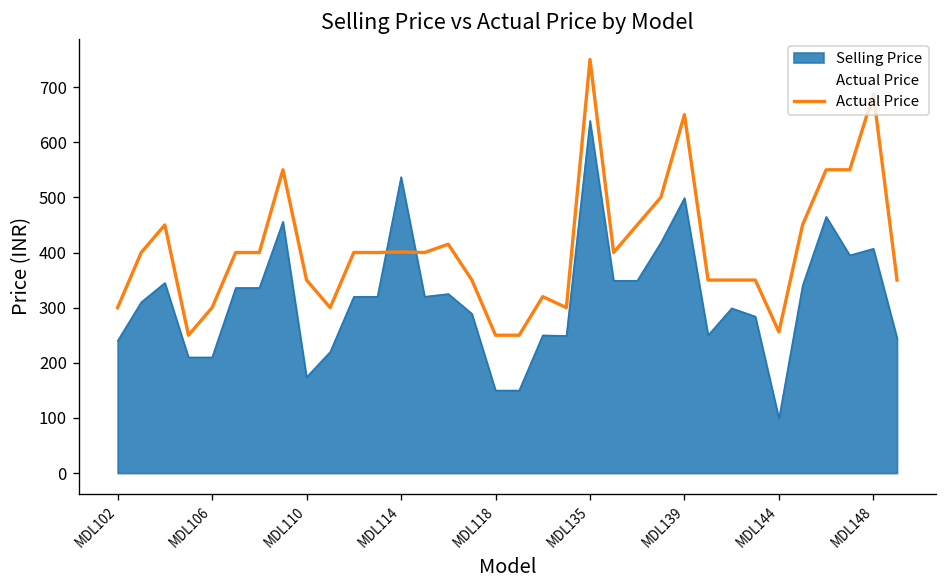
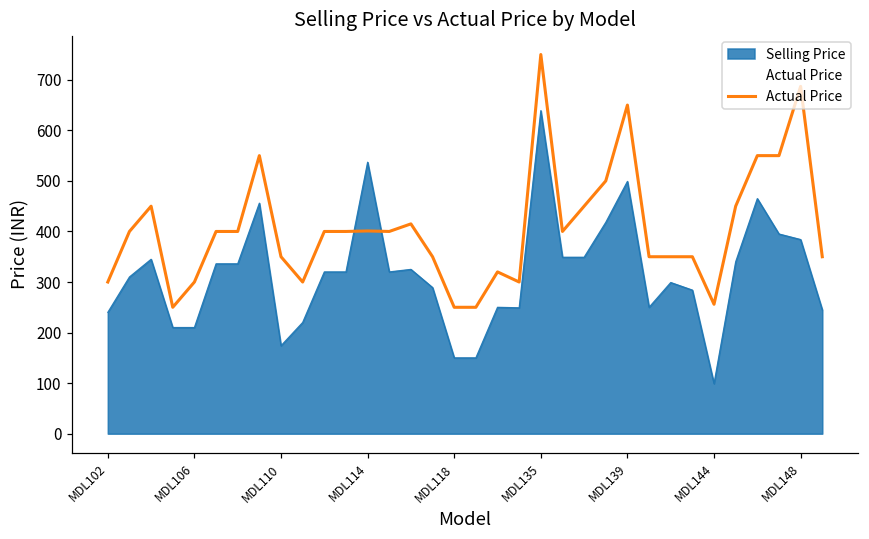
Selling Price, MDL148: 410 -> 380
